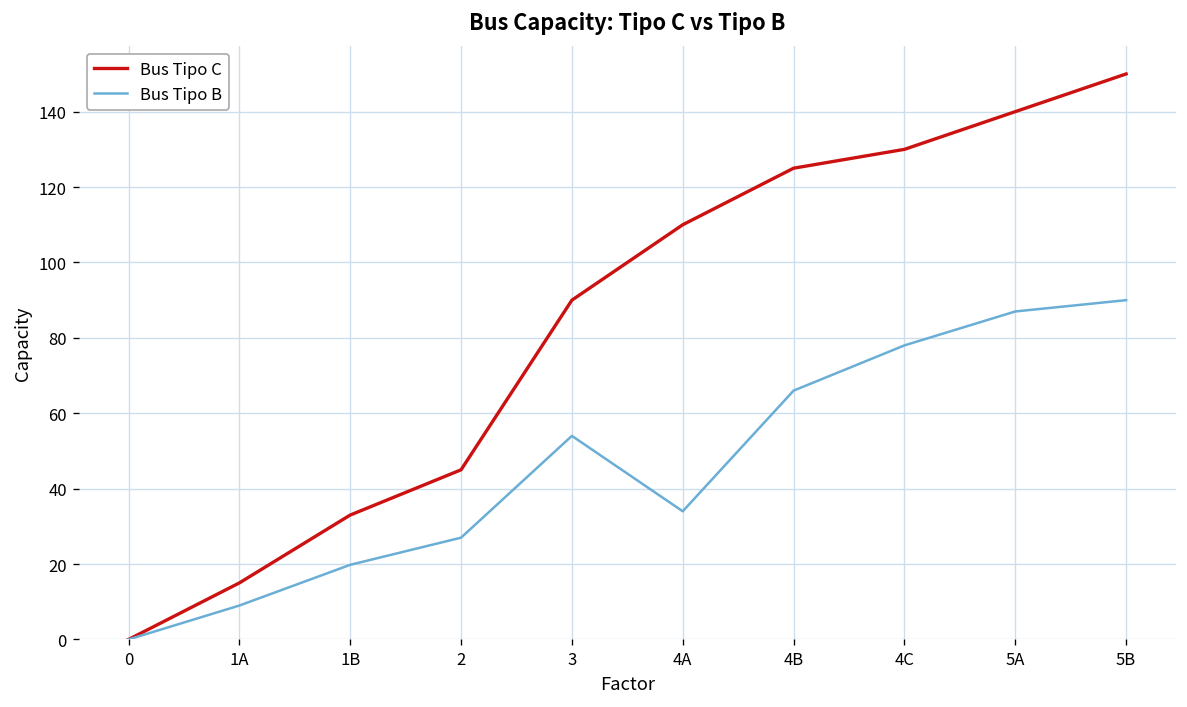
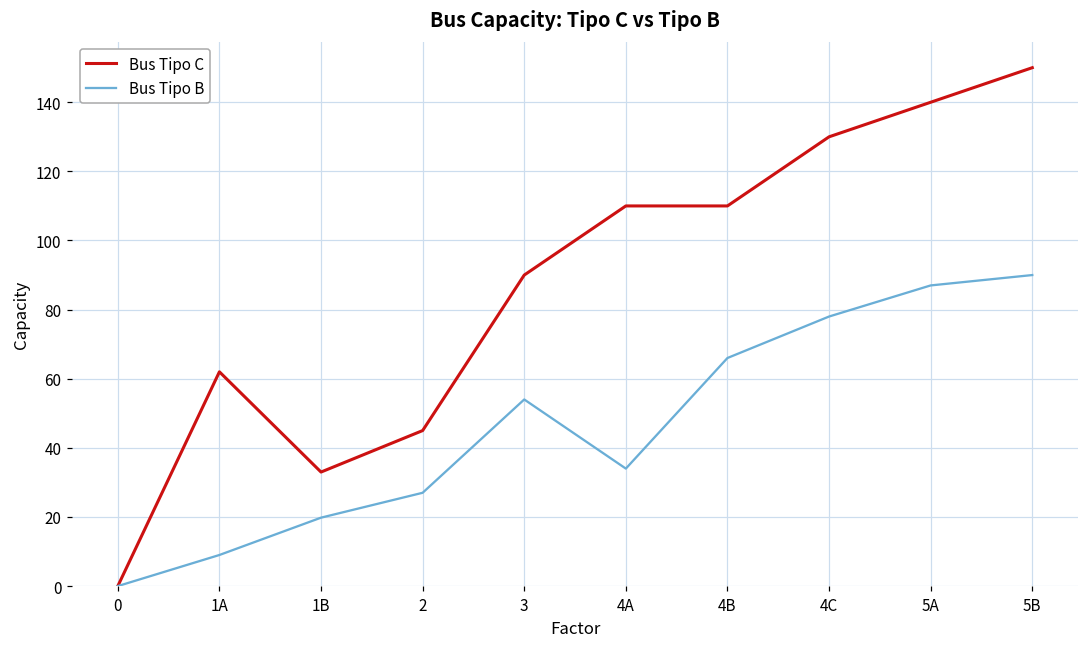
Bus Tipo C, 1A: 15 -> 62
Bus Tipo C, 4B: 125 -> 110
